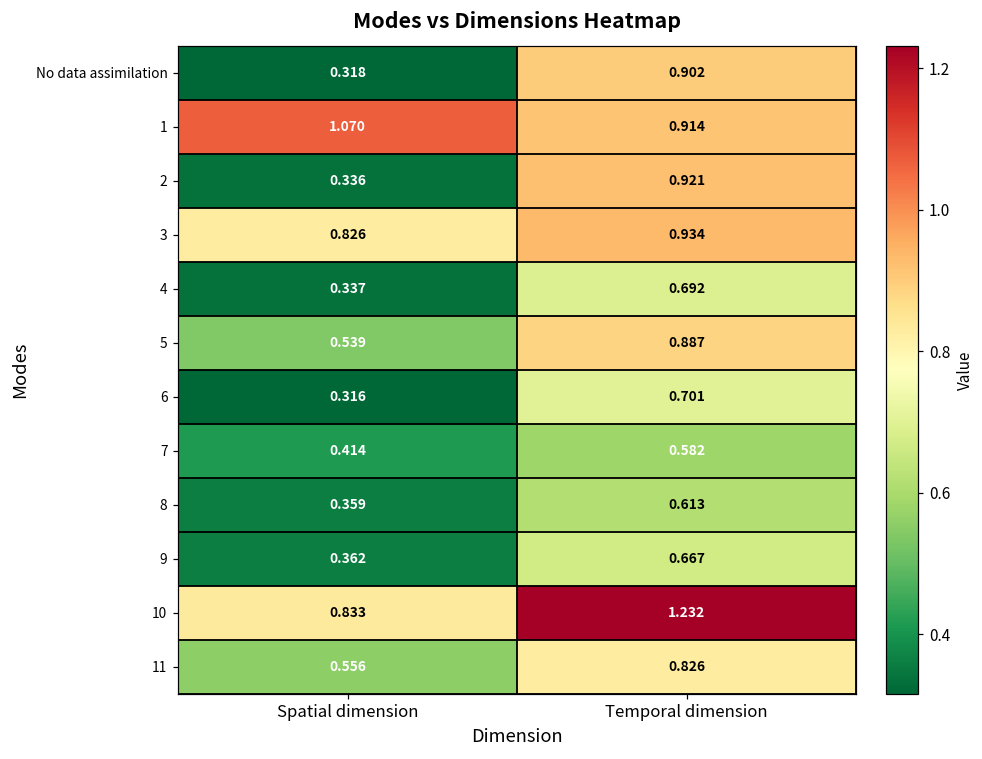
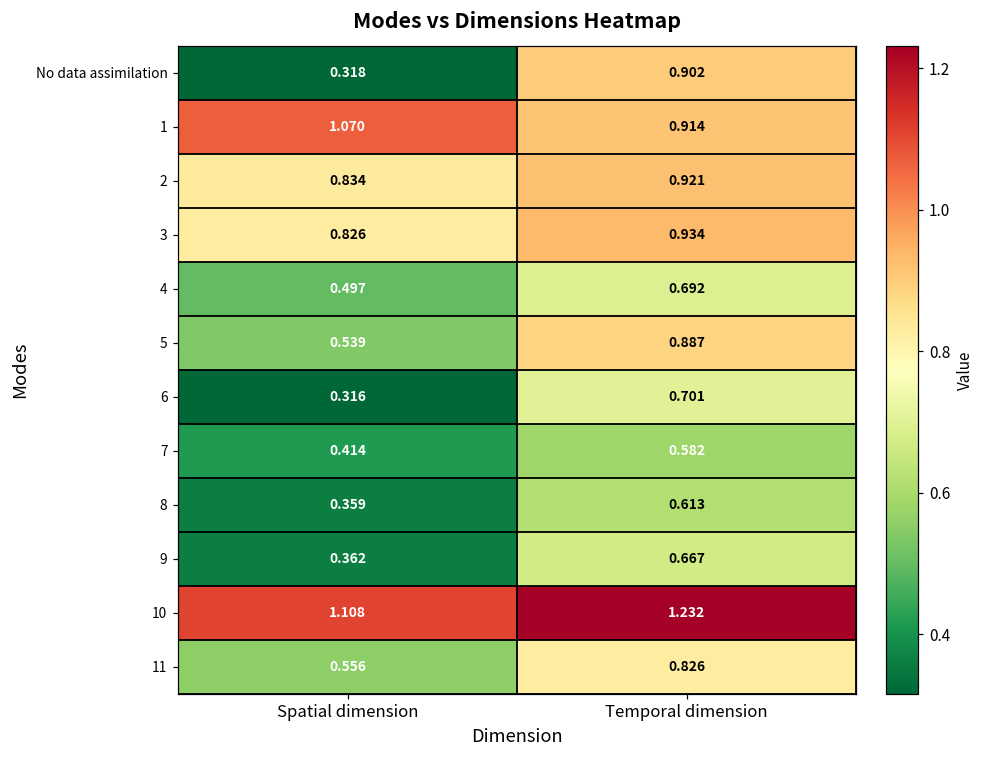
2, Spatial dimension: 0.336 -> 0.834
4, Spatial dimension: 0.337 -> 0.497
10, Spatial dimension: 0.833 -> 1.108
